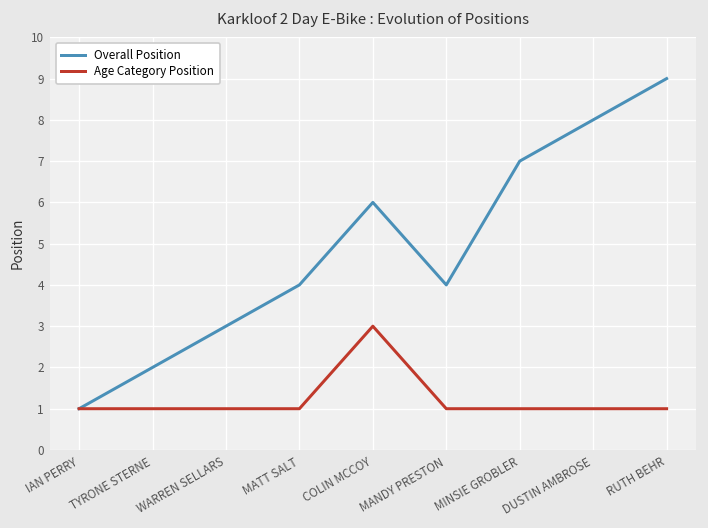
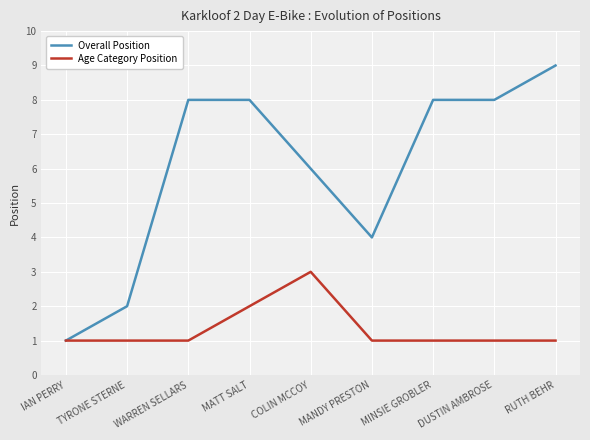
Overall Position, WARREN SELLARS: 3 -> 8
Overall Position, MATT SALT: 4 -> 8
Age Category Position, MATT SALT: 1 -> 2
Overall Position, MINSIE GROBLER: 7 -> 8
